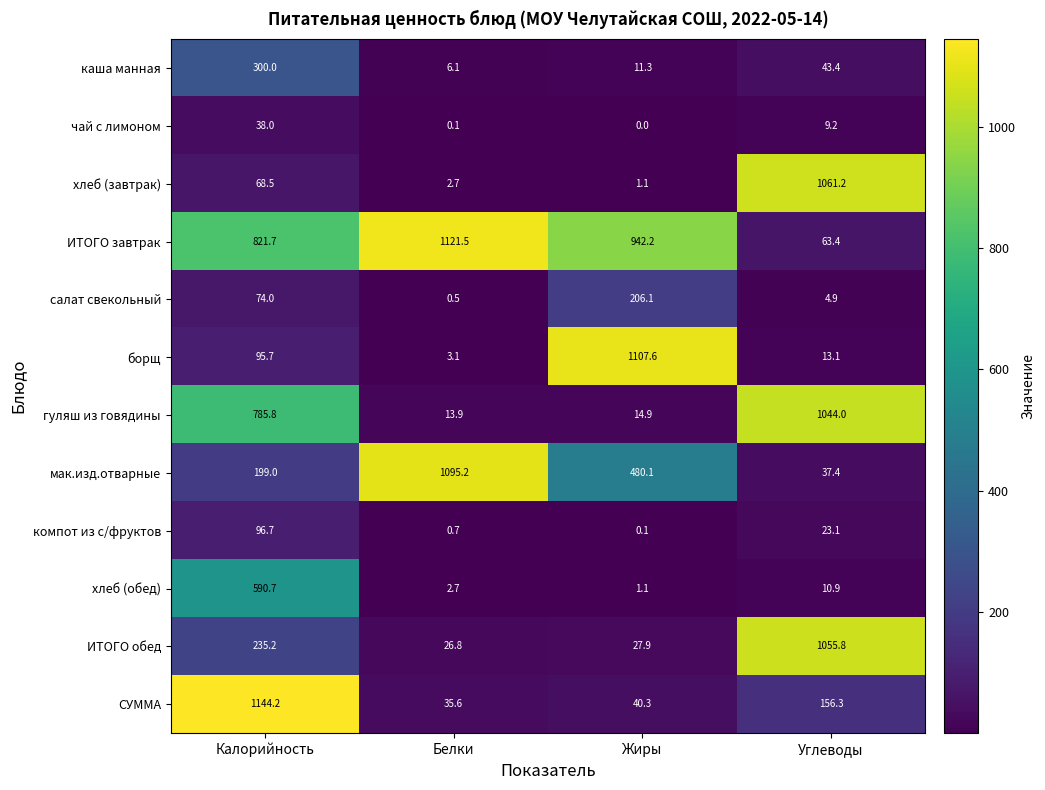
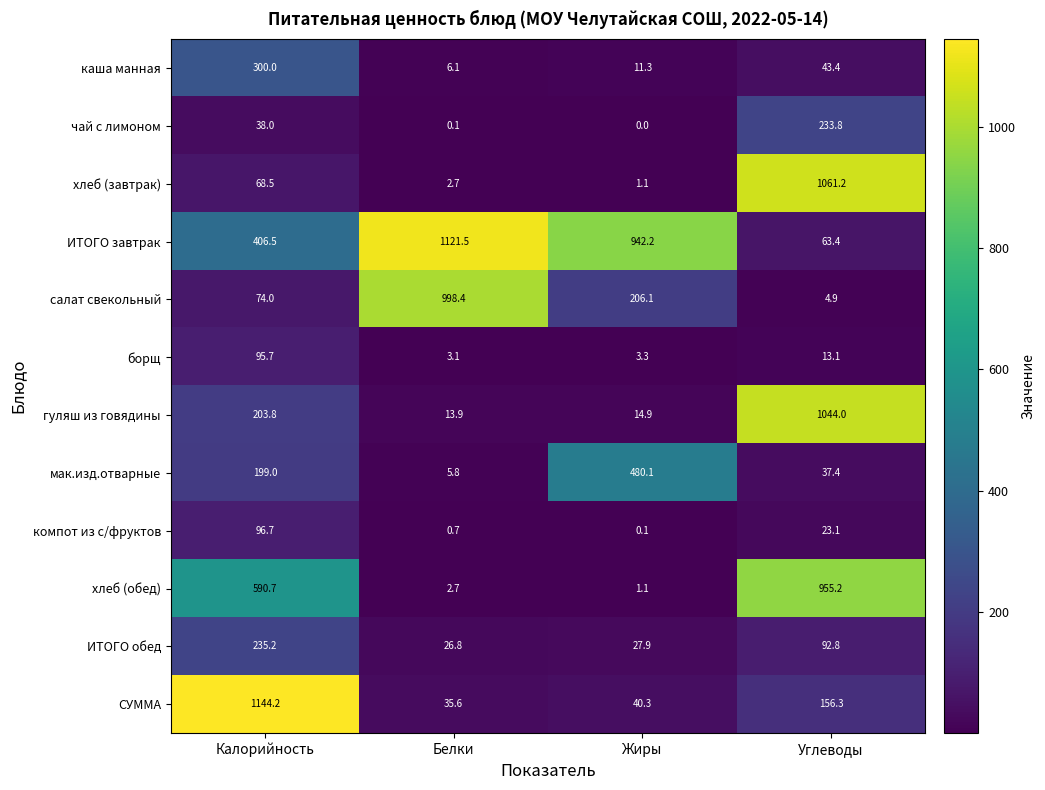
чай с лимоном, Углеводы: 9.2 -> 233.8
ИТОГО завтрак, Калорийность: 821.7 -> 406.5
салат свекольный, Белки: 0.5 -> 998.4
борщ, Жиры: 1107.6 -> 3.3
гуляш из говядины, Калорийность: 785.8 -> 203.8
мак.изд.отварные, Белки: 1095.2 -> 5.8
хлеб (обед), Углеводы: 10.9 -> 955.2
ИТОГО обед, Углеводы: 1055.8 -> 92.8
